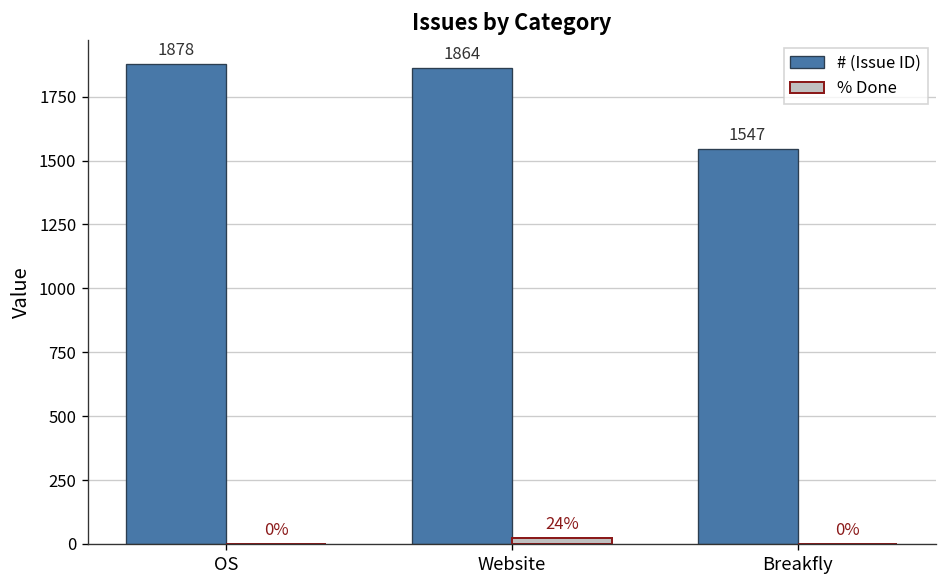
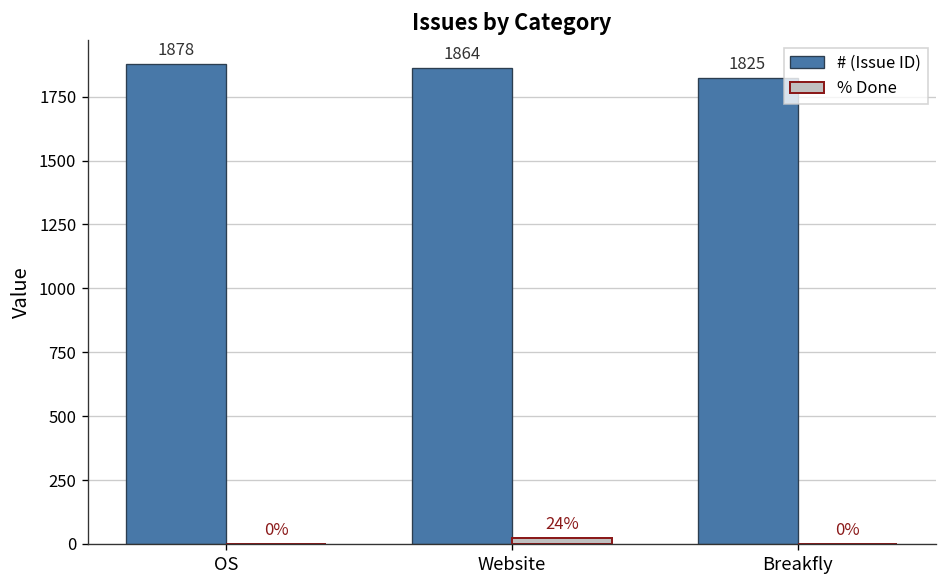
# (Issue ID), Breakfly: 1547 -> 1825
